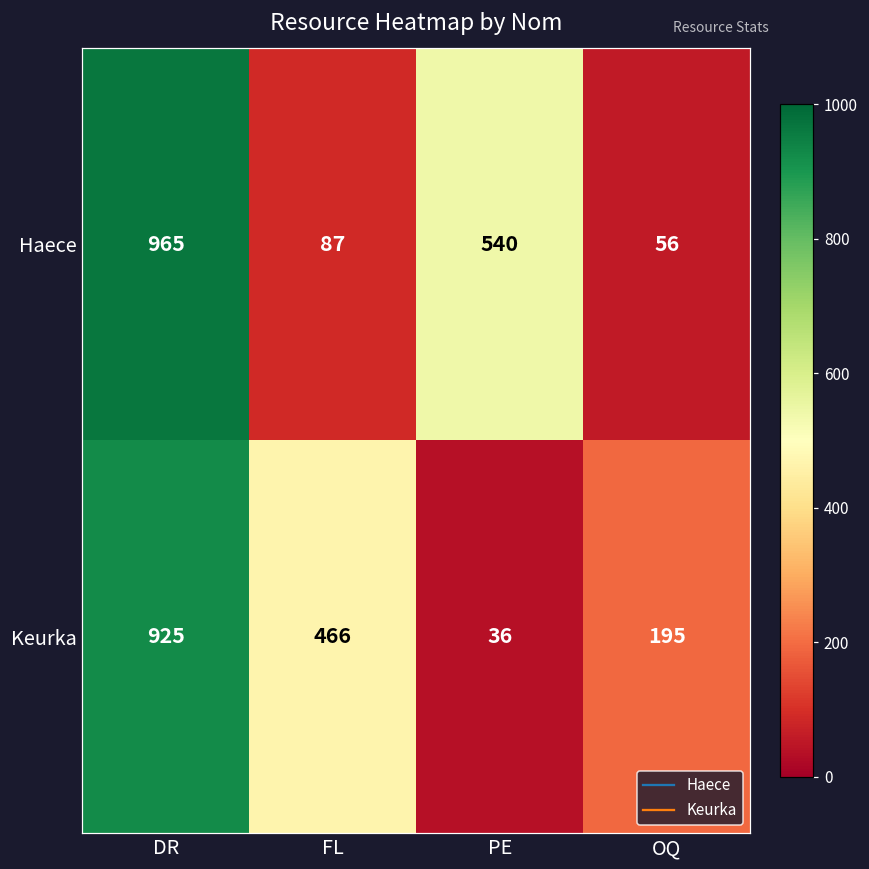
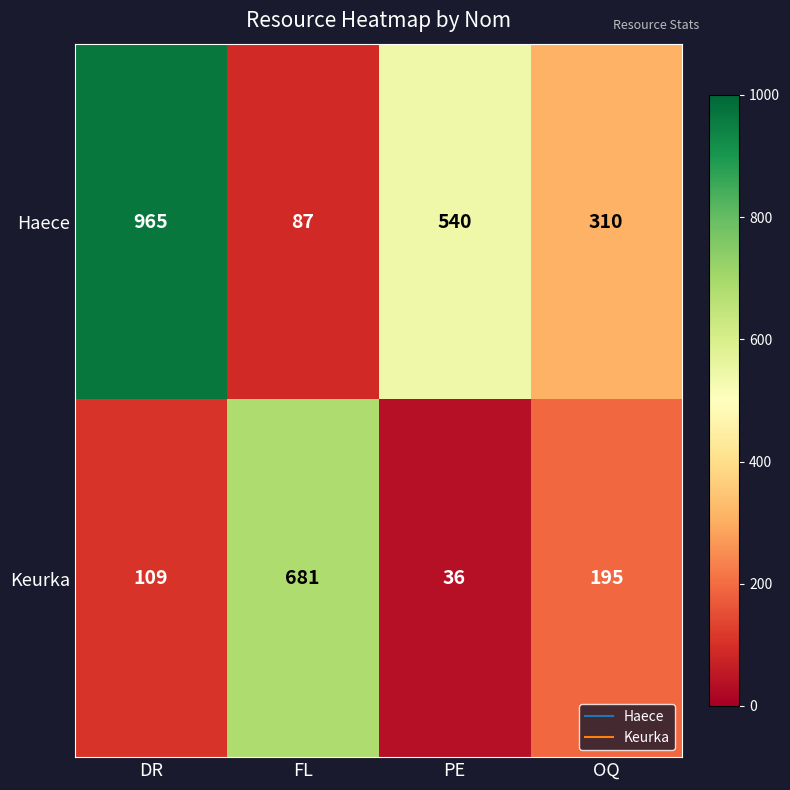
Haece, OQ: 56 -> 310
Keurka, DR: 925 -> 109
Keurka, FL: 466 -> 681
